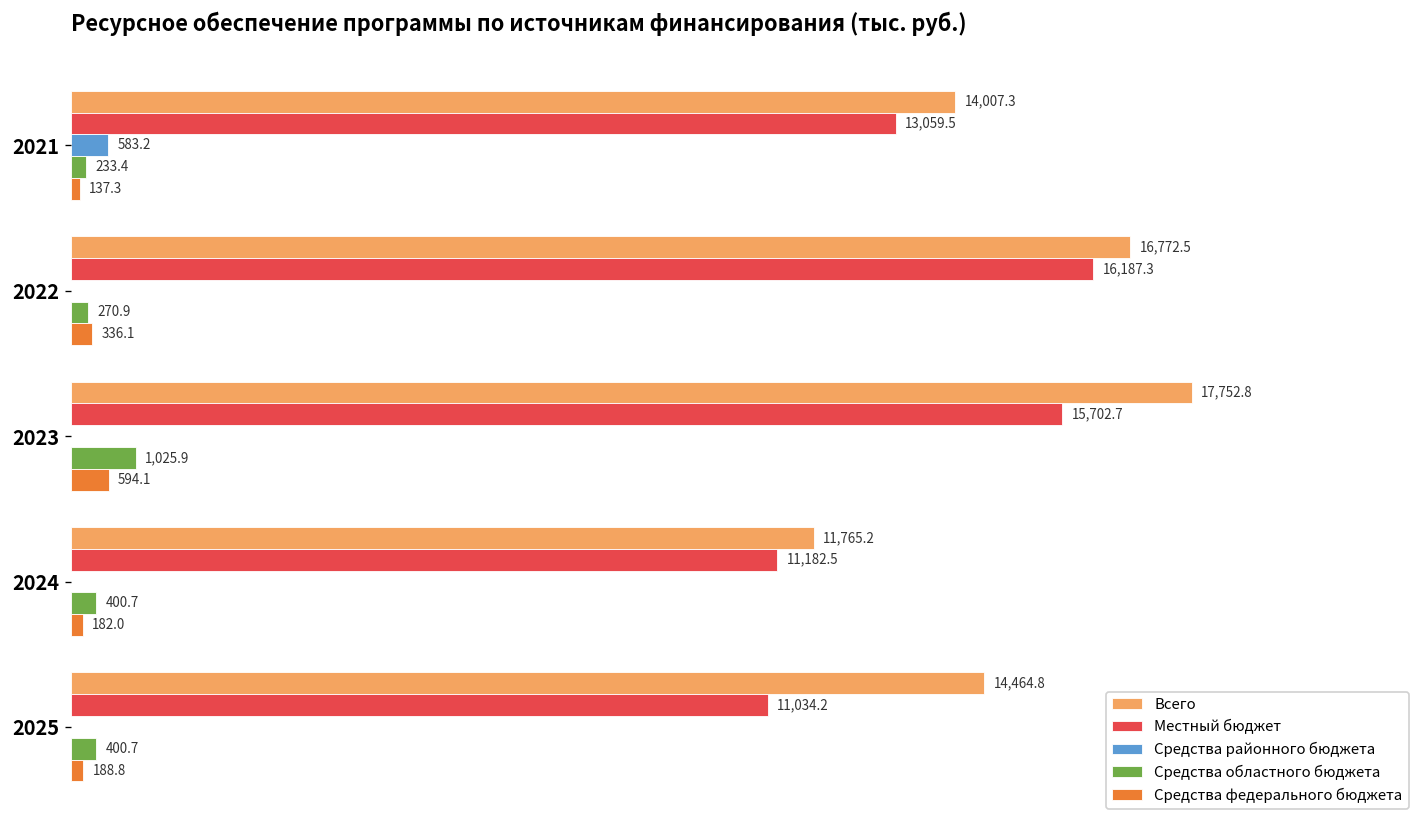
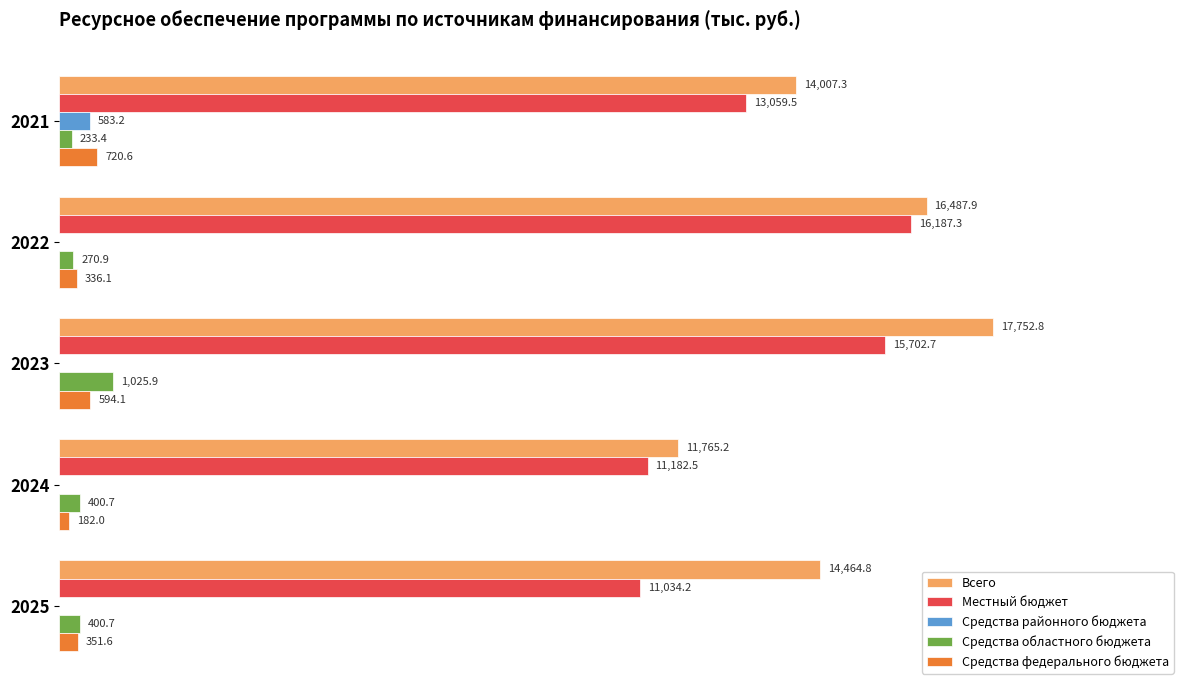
Средства федерального бюджета, 2021: 137.3 -> 720.6
Всего, 2022: 16,772.5 -> 16,487.9
Средства федерального бюджета, 2025: 188.8 -> 351.6
